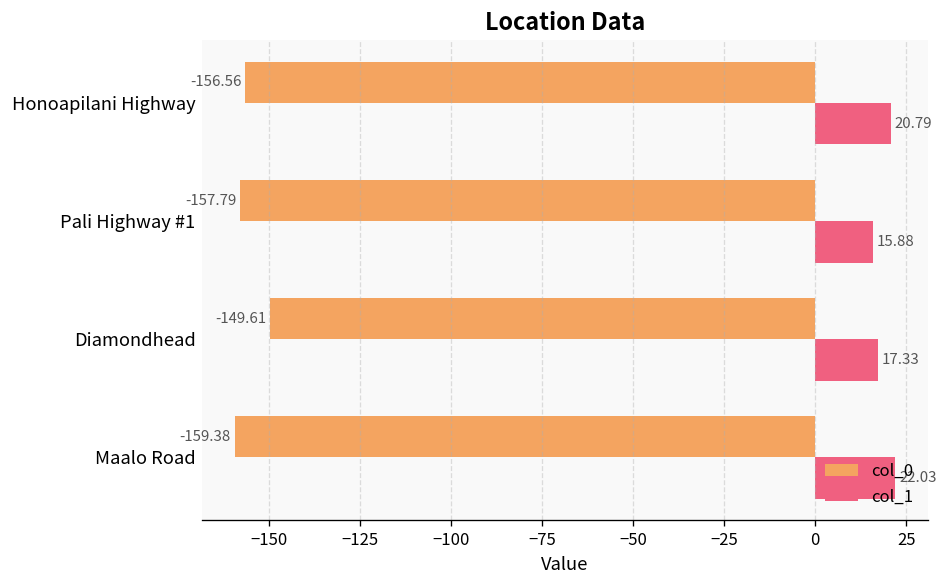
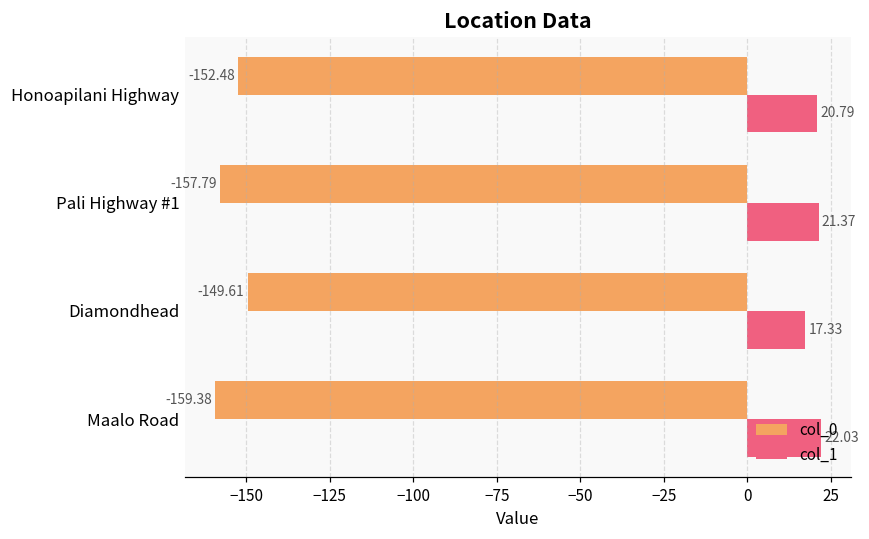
col_0, Honoapilani Highway: -156.56 -> -152.48
col_1, Pali Highway #1: 15.88 -> 21.37
